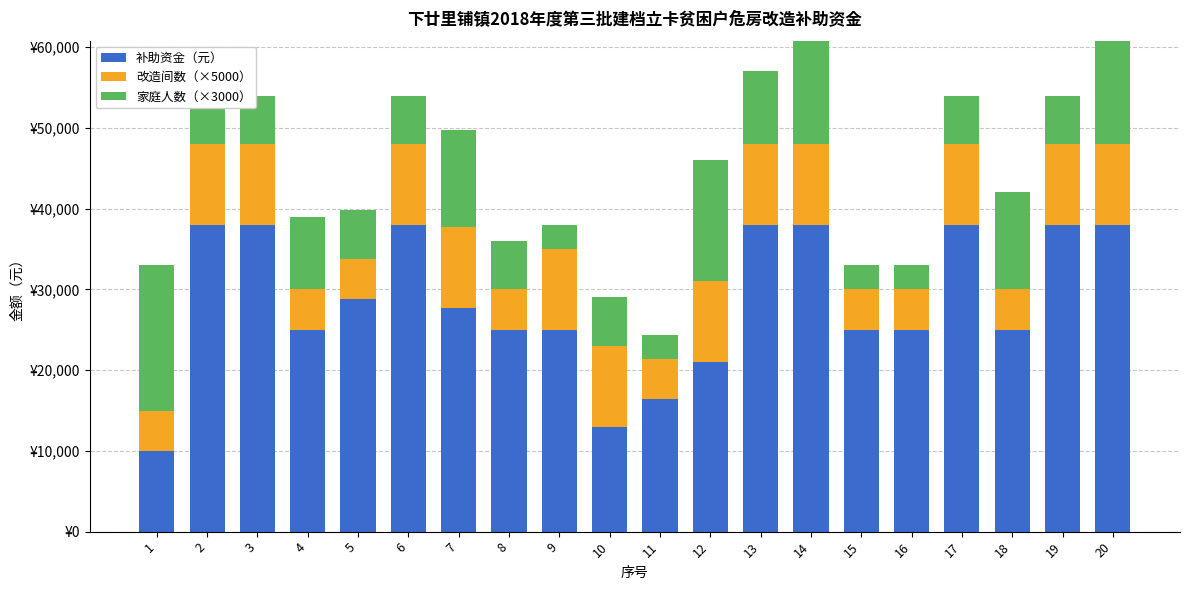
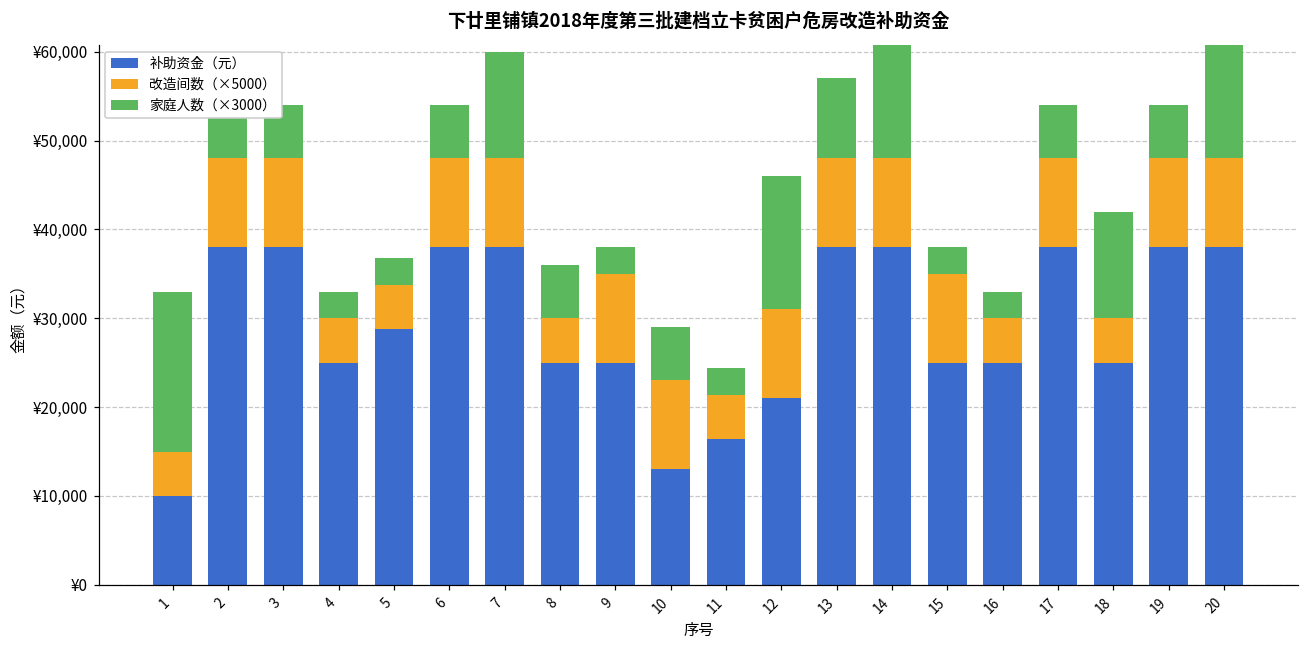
家庭人数（×3000）, 4: ¥9,000 -> ¥3,000
家庭人数（×3000）, 5: ¥6,000 -> ¥3,000
补助资金（元）, 7: ¥28,000 -> ¥38,000
改造间数（×5000）, 15: ¥5,000 -> ¥10,000
